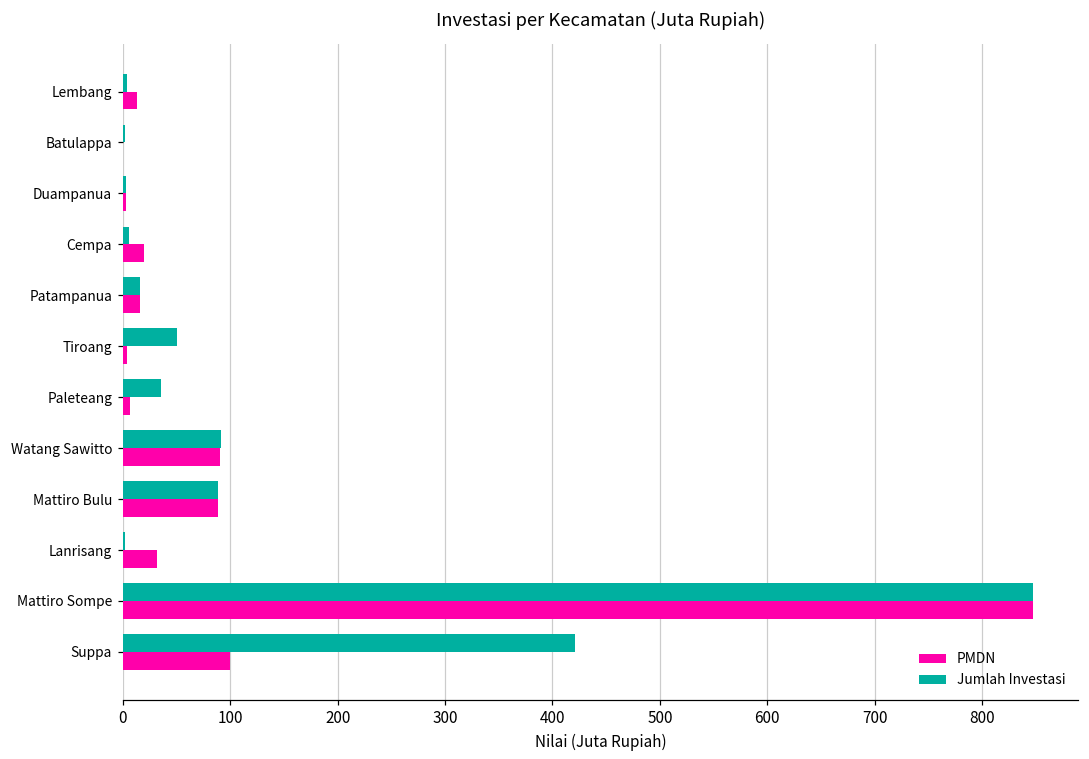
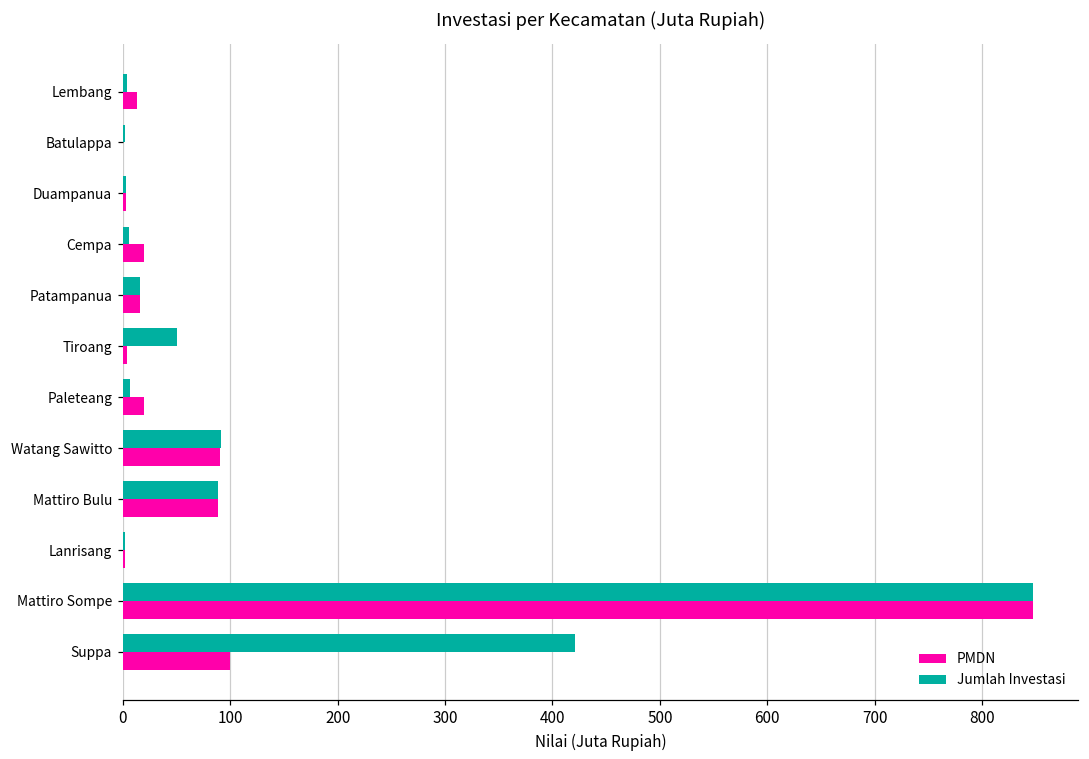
Jumlah Investasi, Paleteang: 40 -> 10
PMDN, Paleteang: 10 -> 20
PMDN, Lanrisang: 30 -> 0
